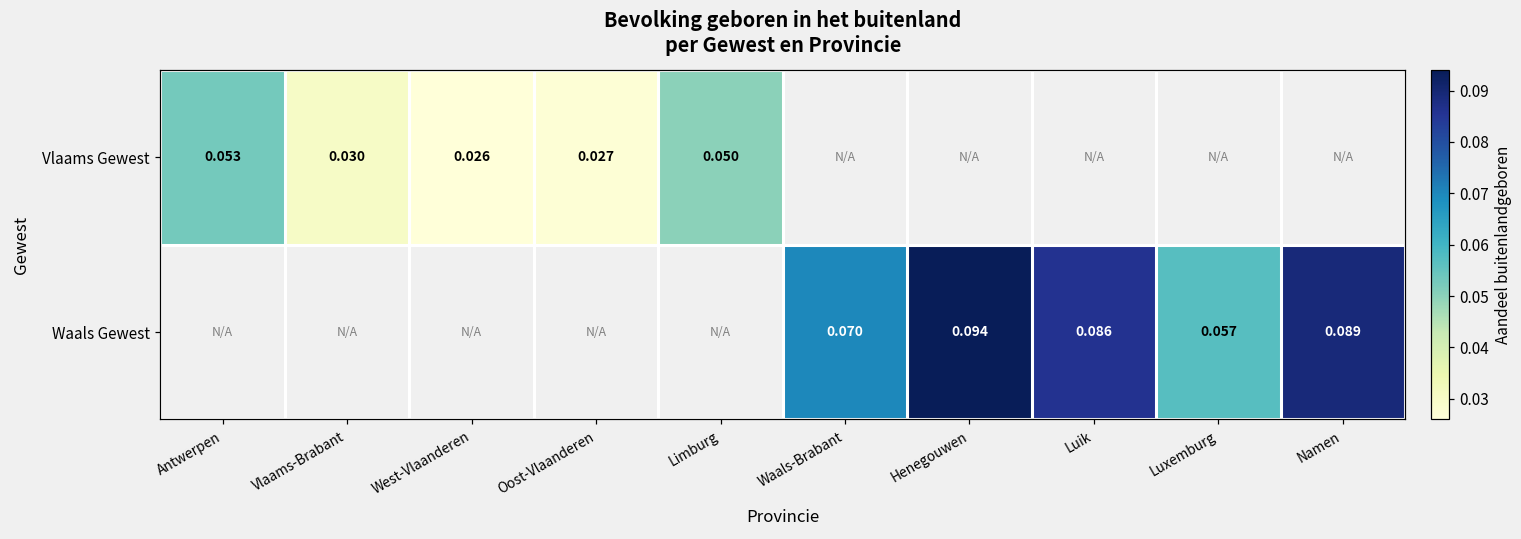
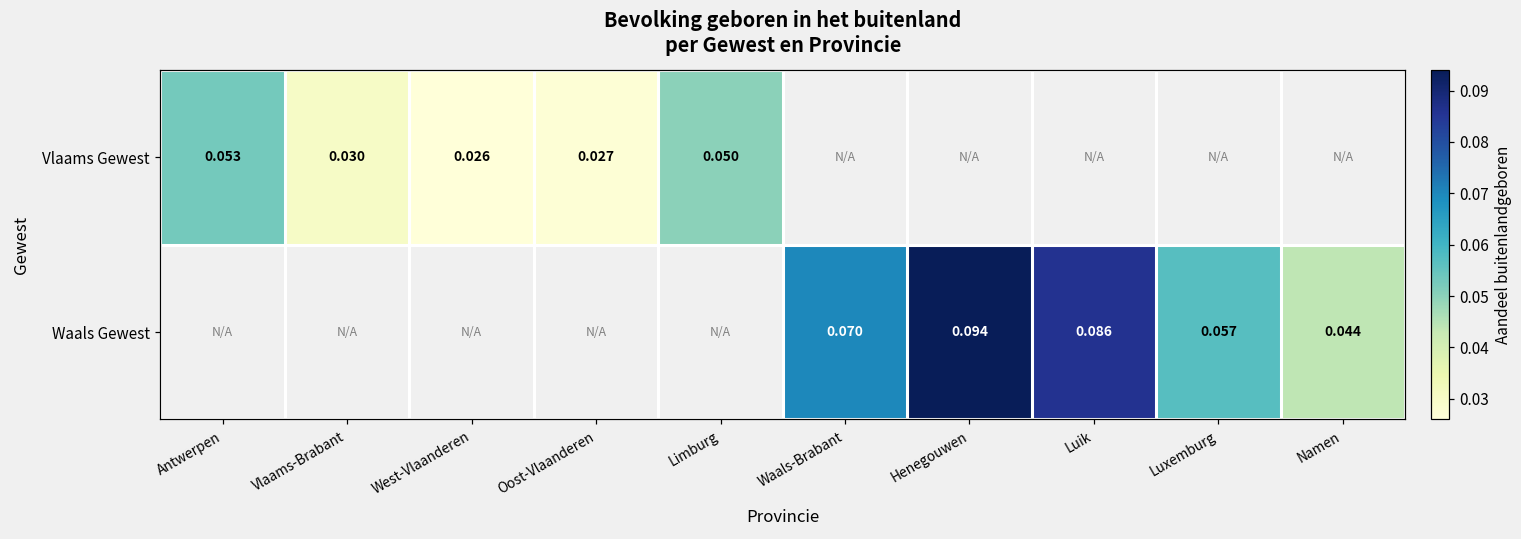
Waals Gewest, Namen: 0.089 -> 0.044
